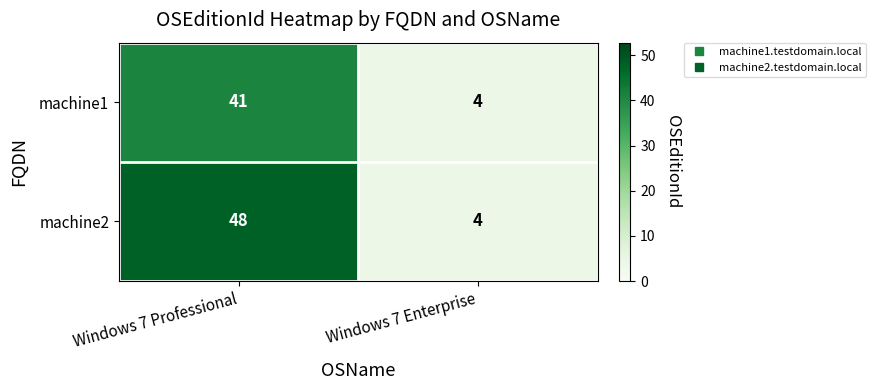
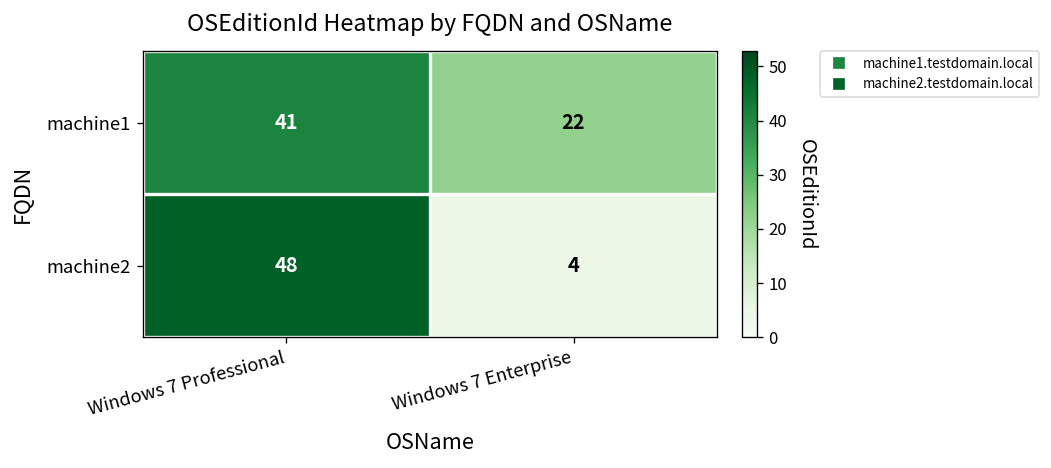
machine1, Windows 7 Enterprise: 4 -> 22
